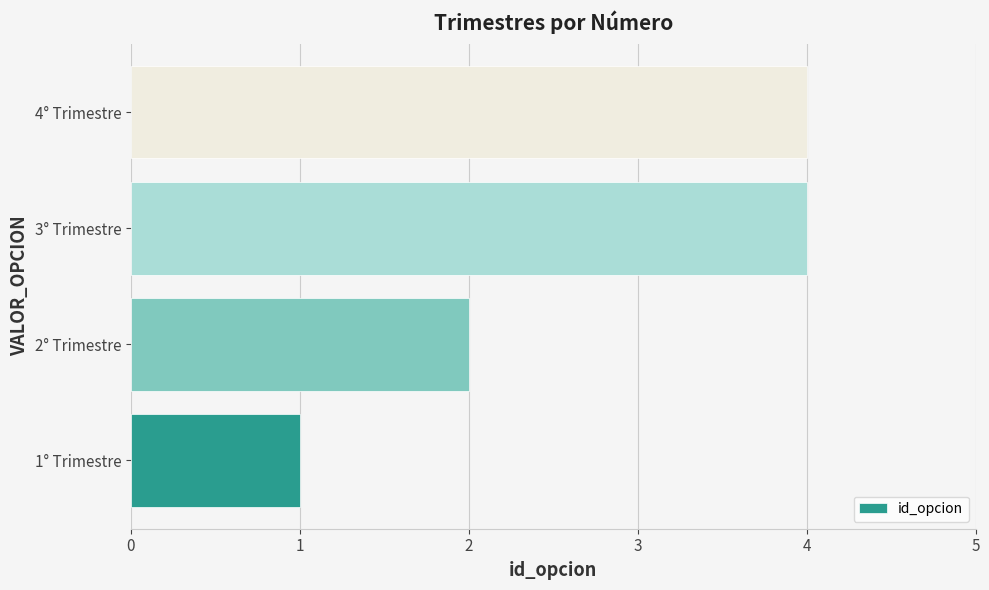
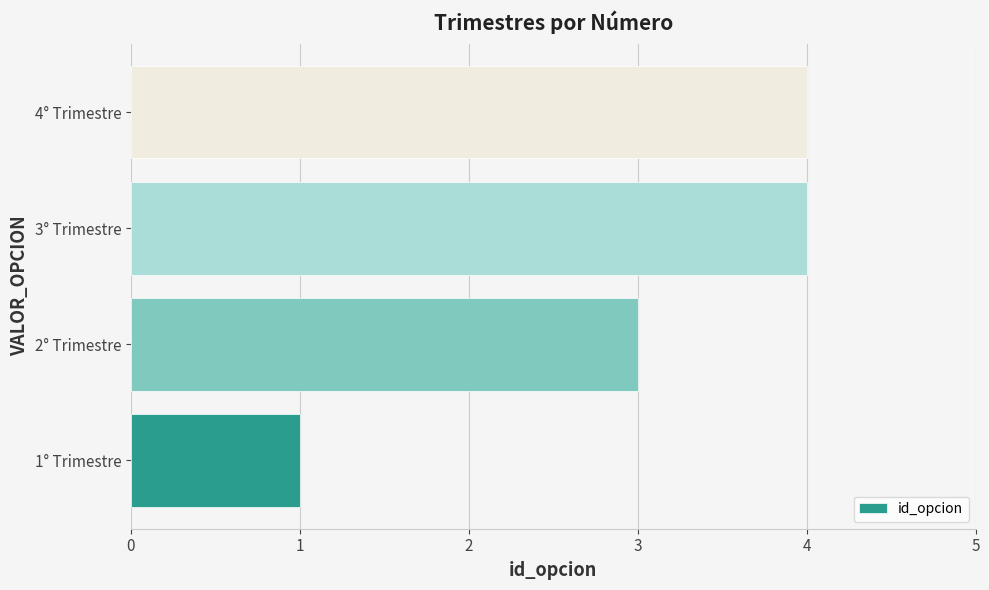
2° Trimestre: 2 -> 3
